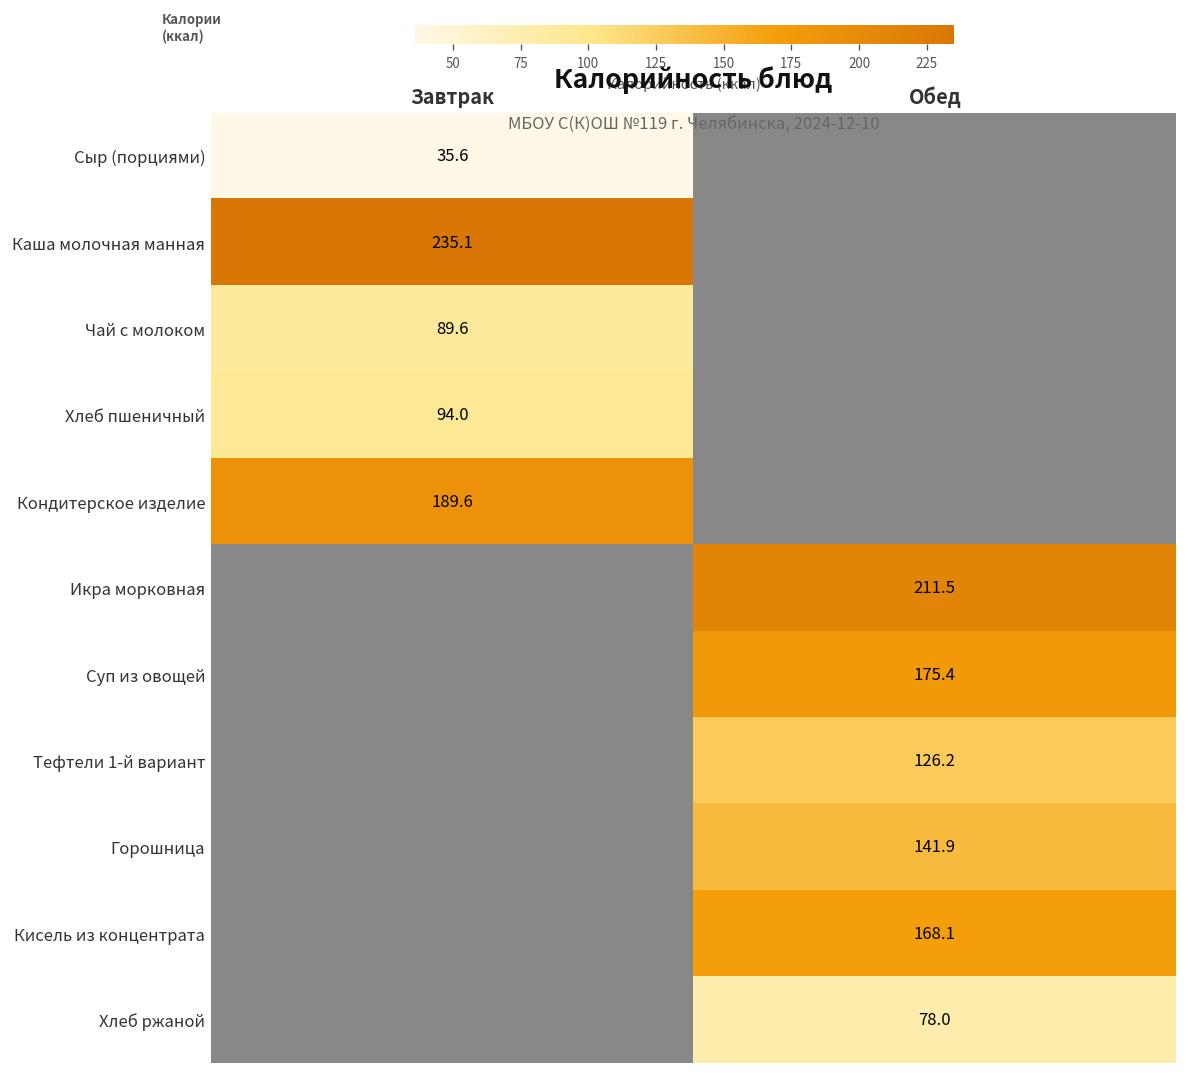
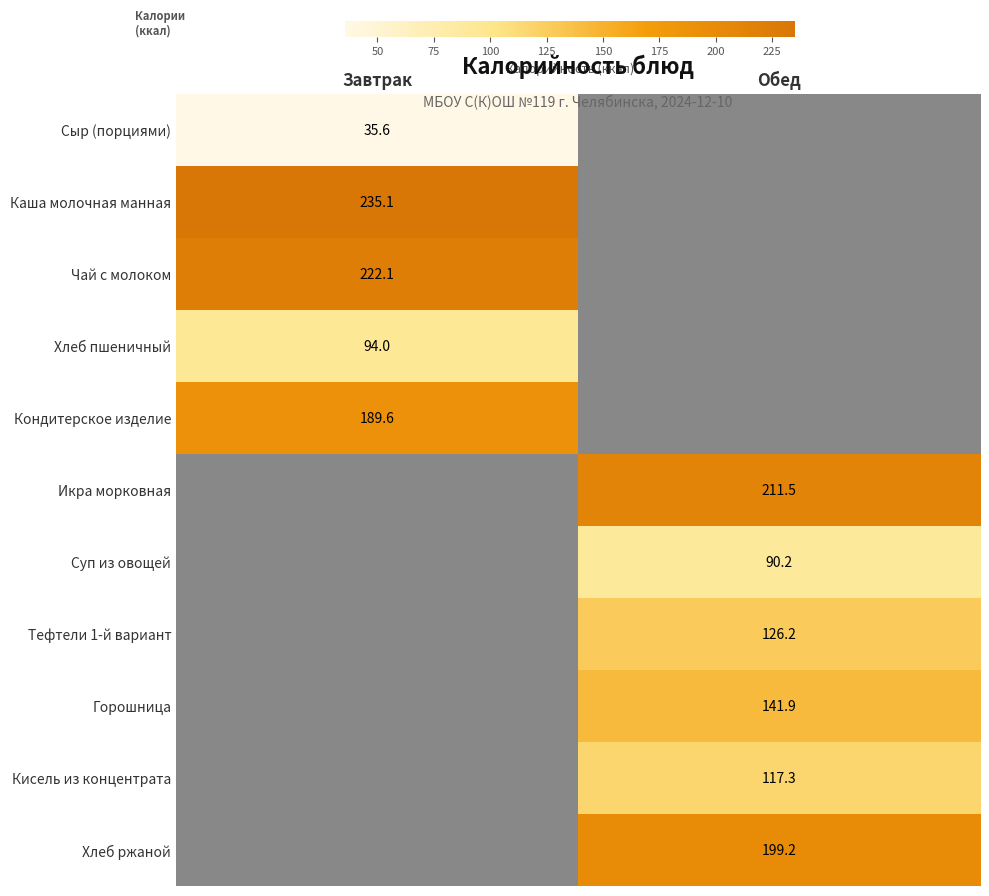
Чай с молоком, Завтрак: 89.6 -> 222.1
Суп из овощей, Обед: 175.4 -> 90.2
Кисель из концентрата, Обед: 168.1 -> 117.3
Хлеб ржаной, Обед: 78.0 -> 199.2
